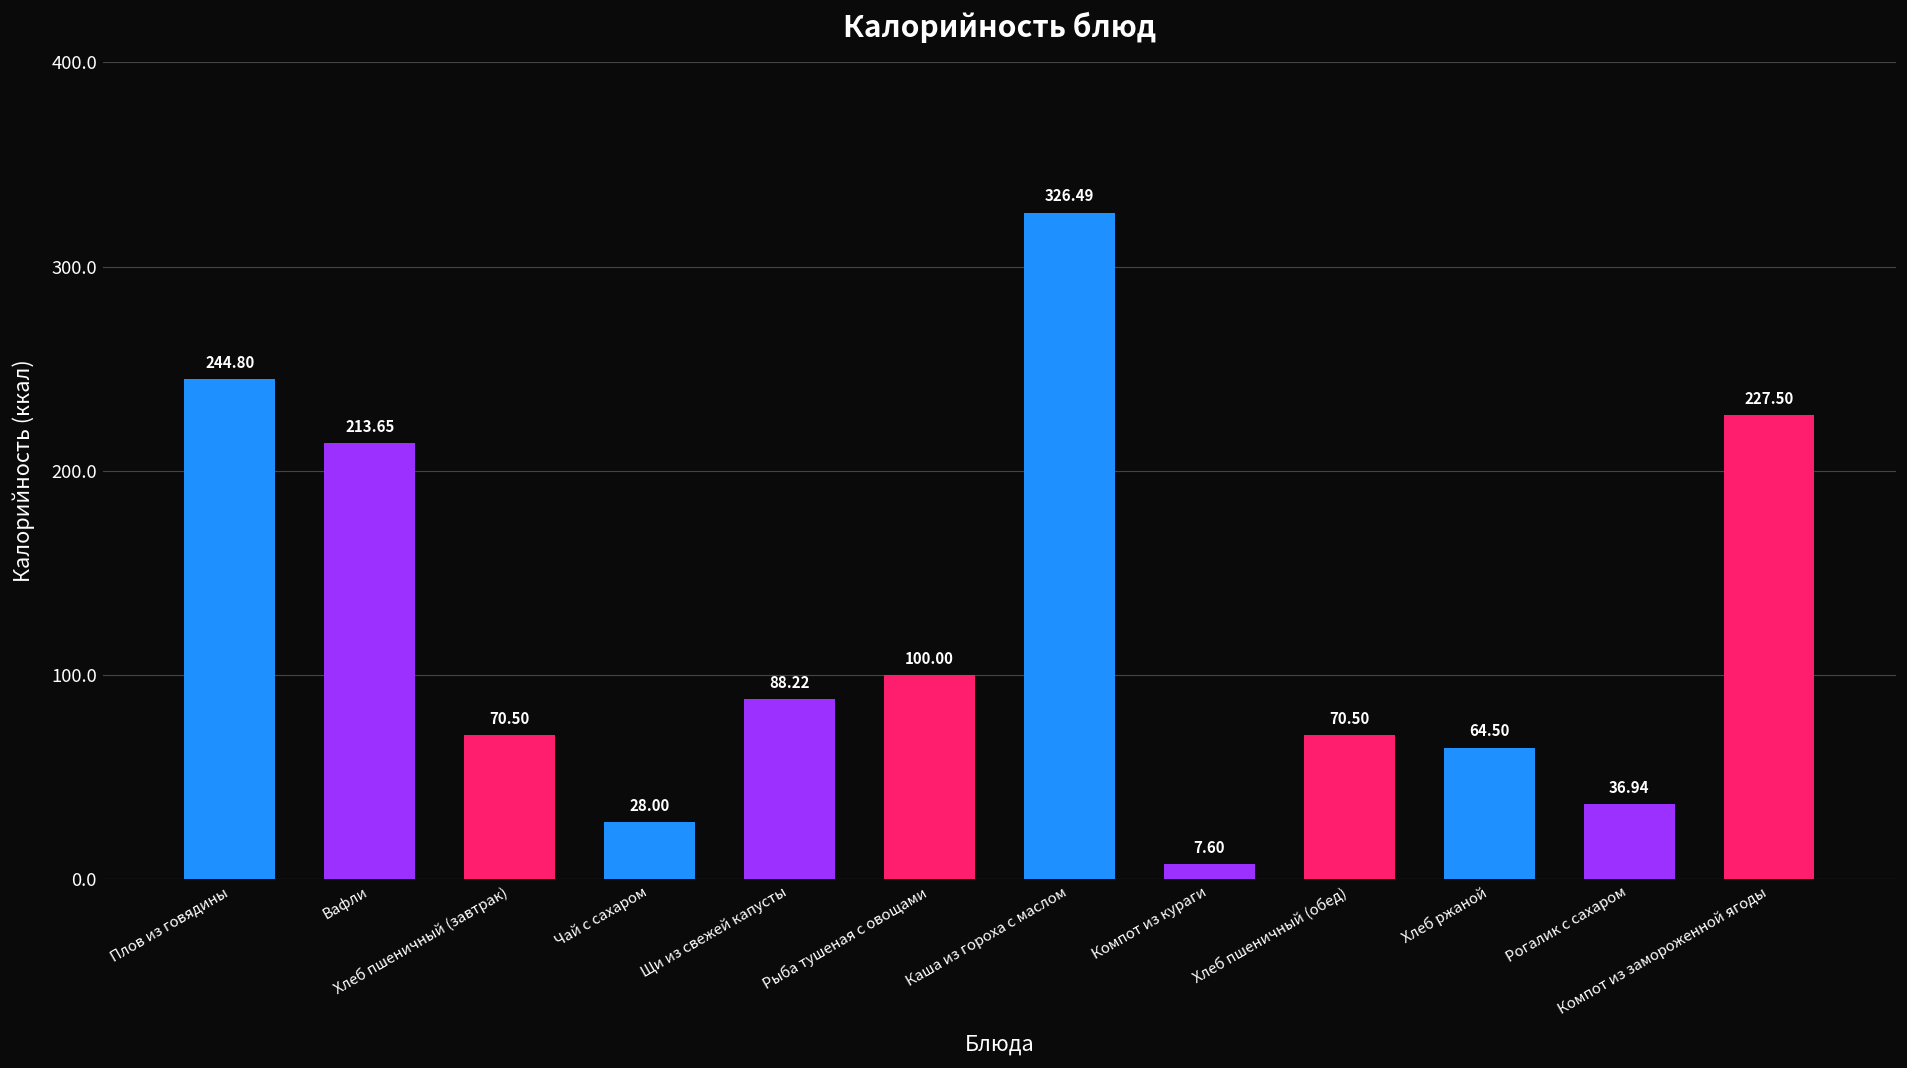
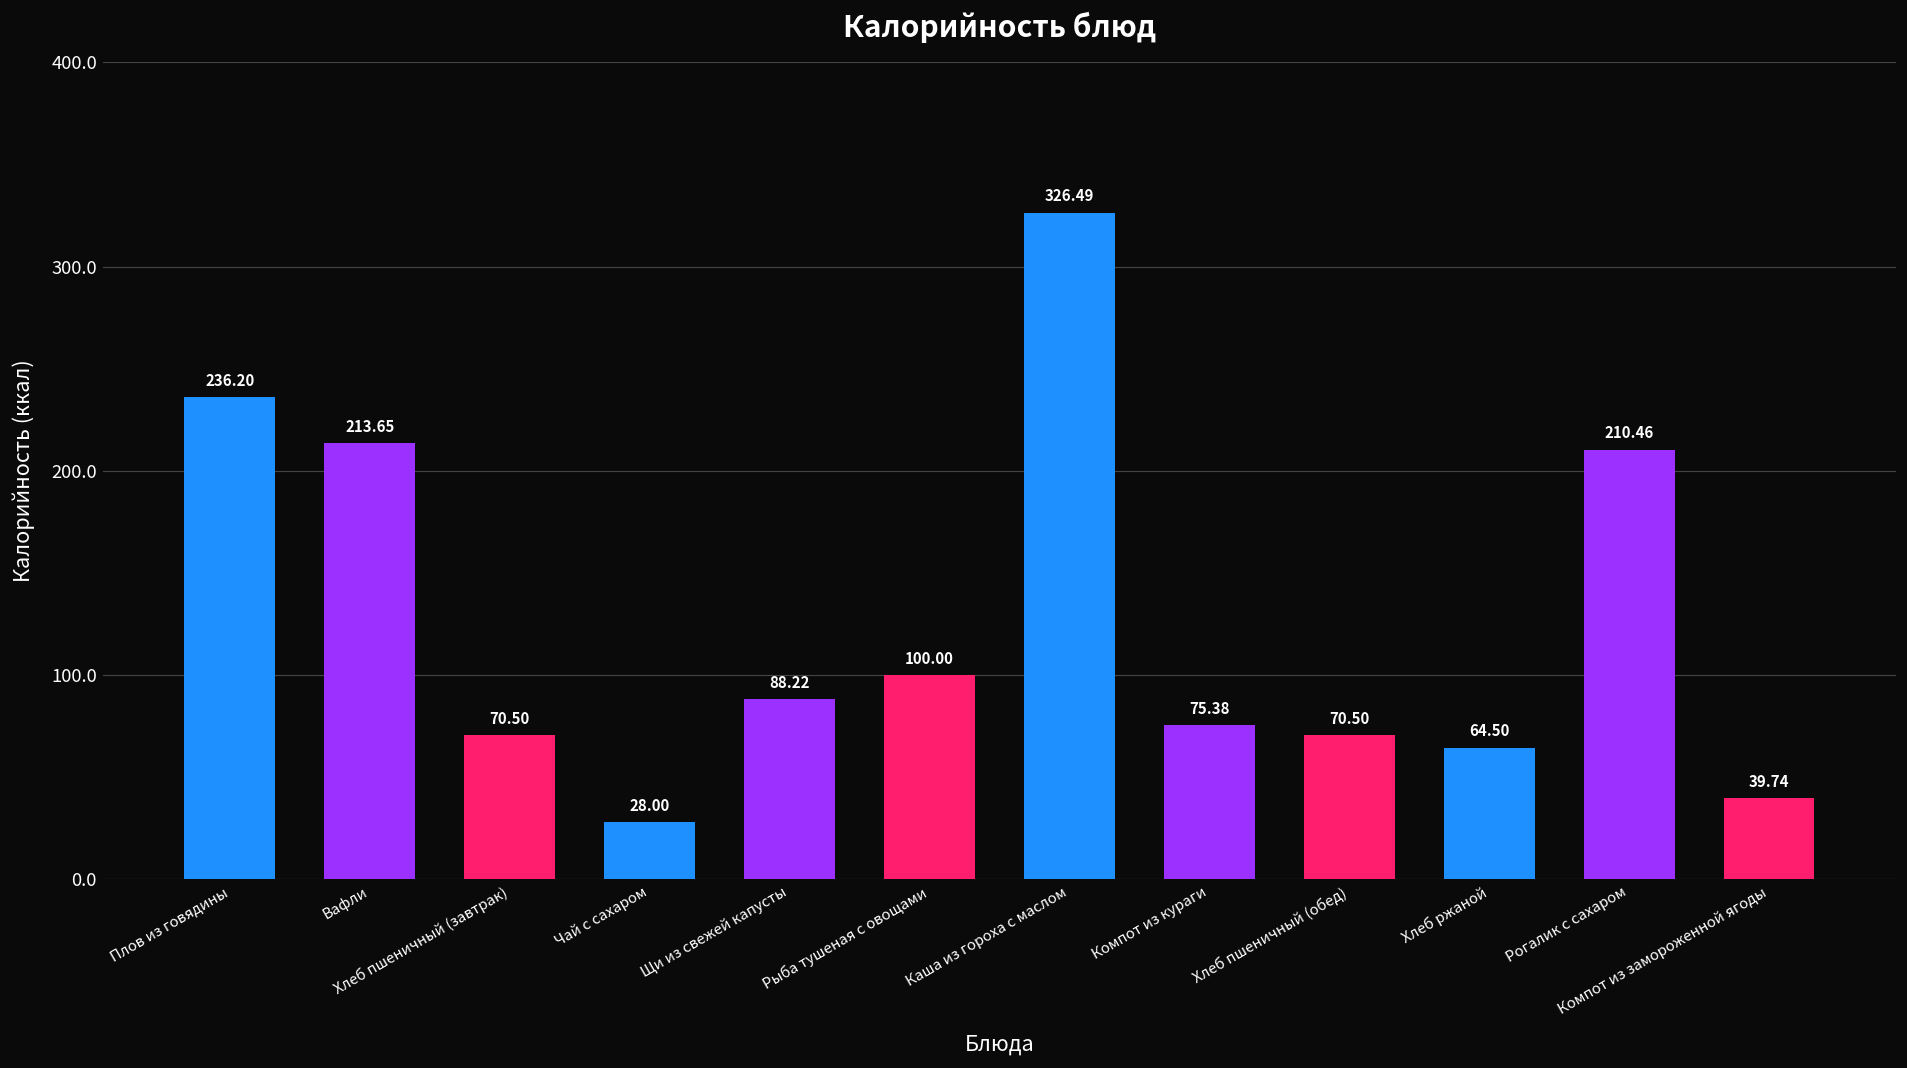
Плов из говядины: 244.80 -> 236.20
Компот из кураги: 7.60 -> 75.38
Рогалик с сахаром: 36.94 -> 210.46
Компот из замороженной ягоды: 227.50 -> 39.74
